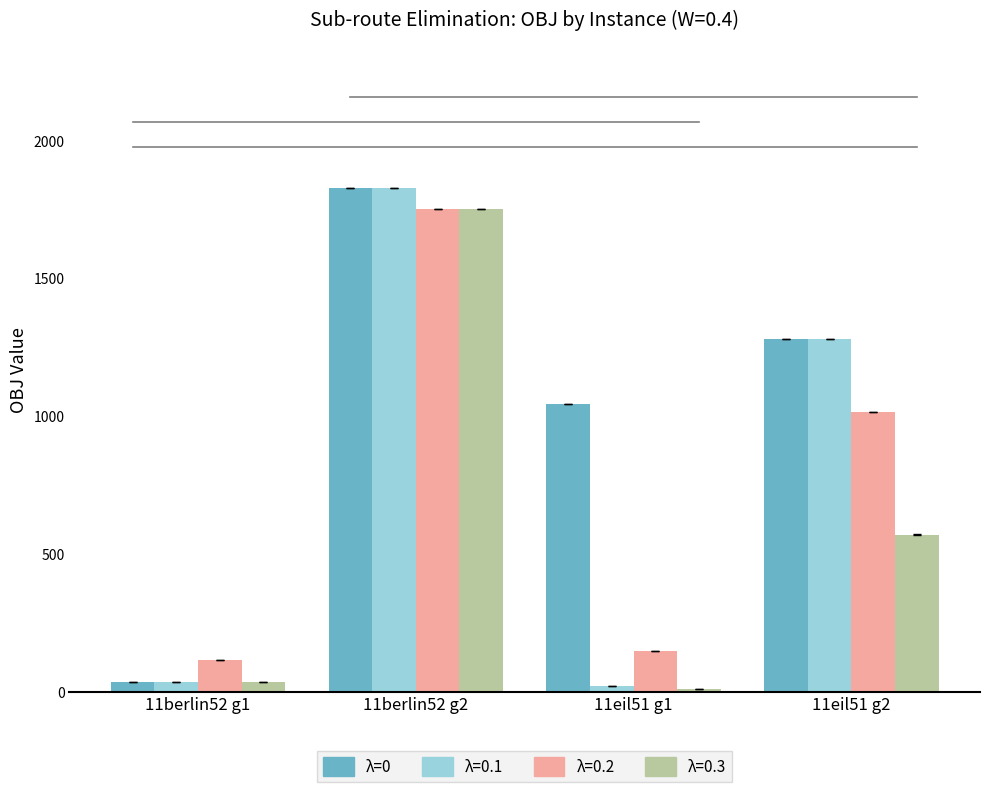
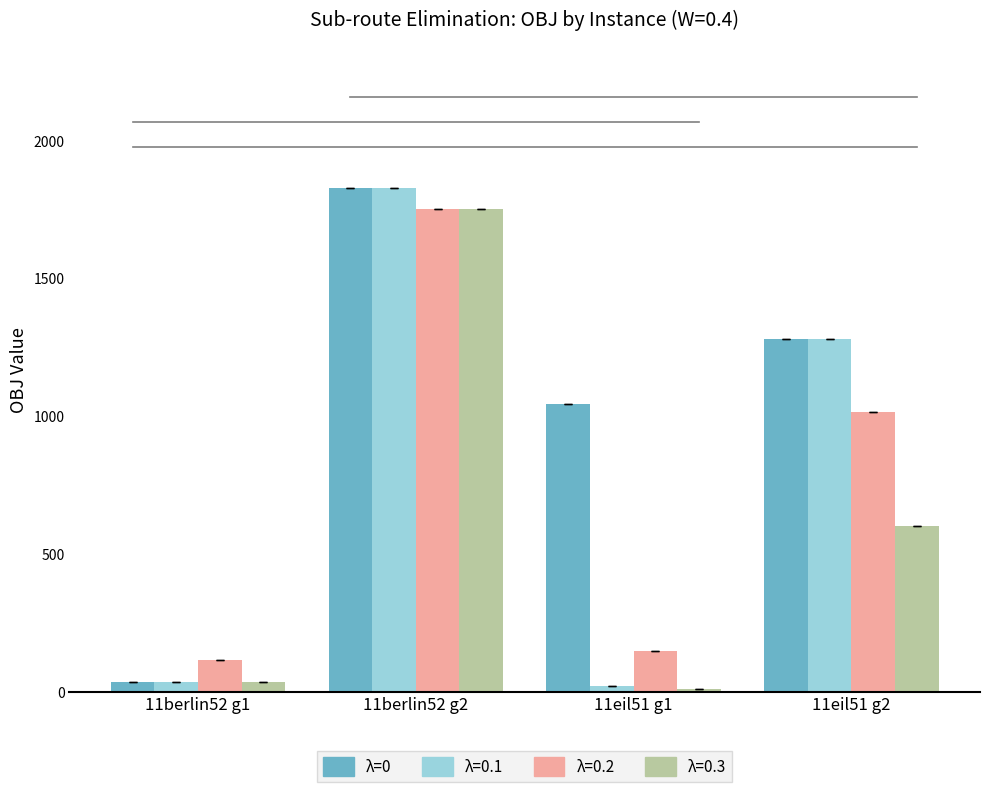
λ=0.3, 11eil51 g2: 570 -> 600
